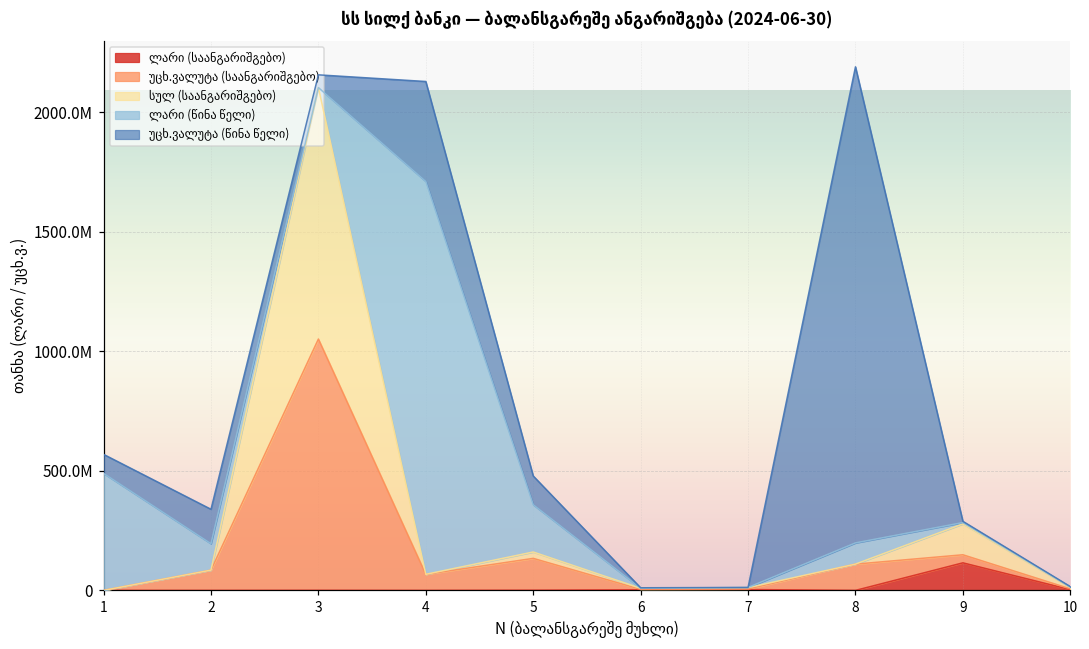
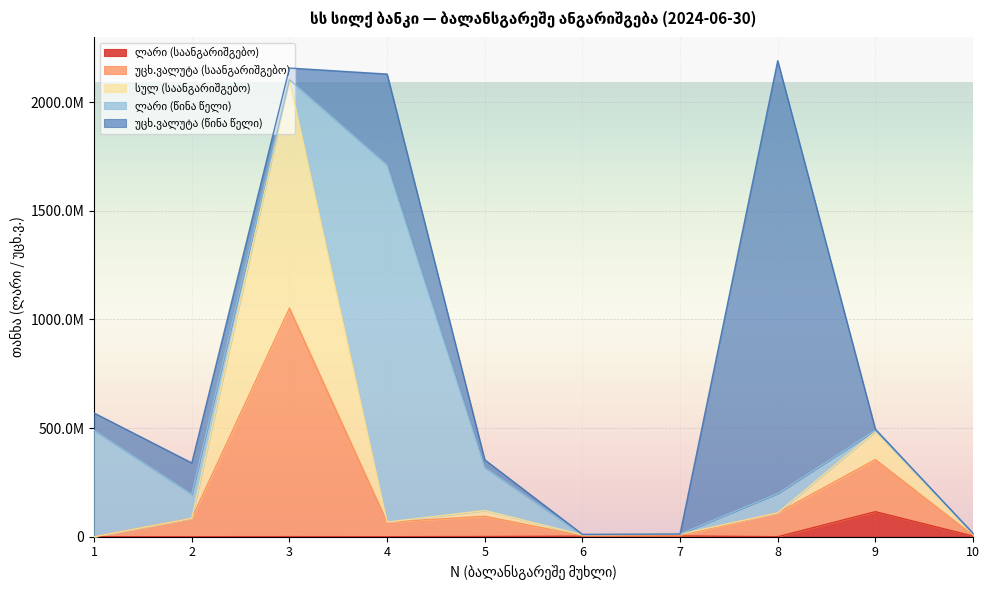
უცხ.ვალუტა (საანგარიშგებო), 5: 130000000 -> 90000000
უცხ.ვალუტა (წინა წელი), 5: 120000000 -> 40000000
უცხ.ვალუტა (საანგარიშგებო), 9: 30000000 -> 240000000
